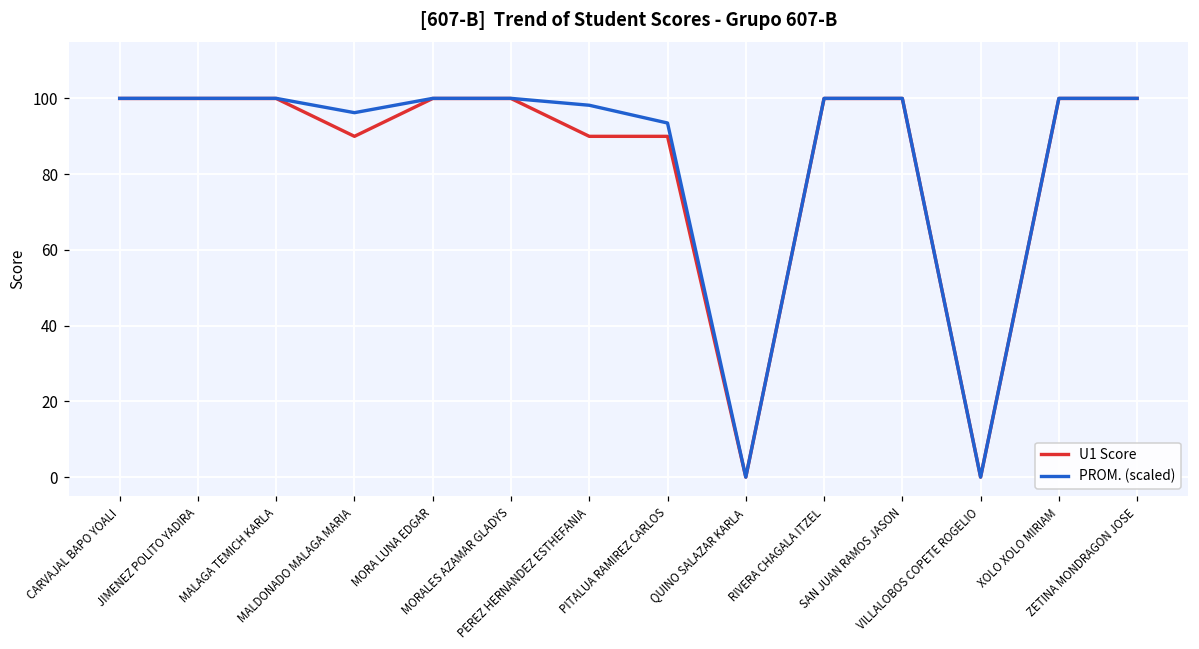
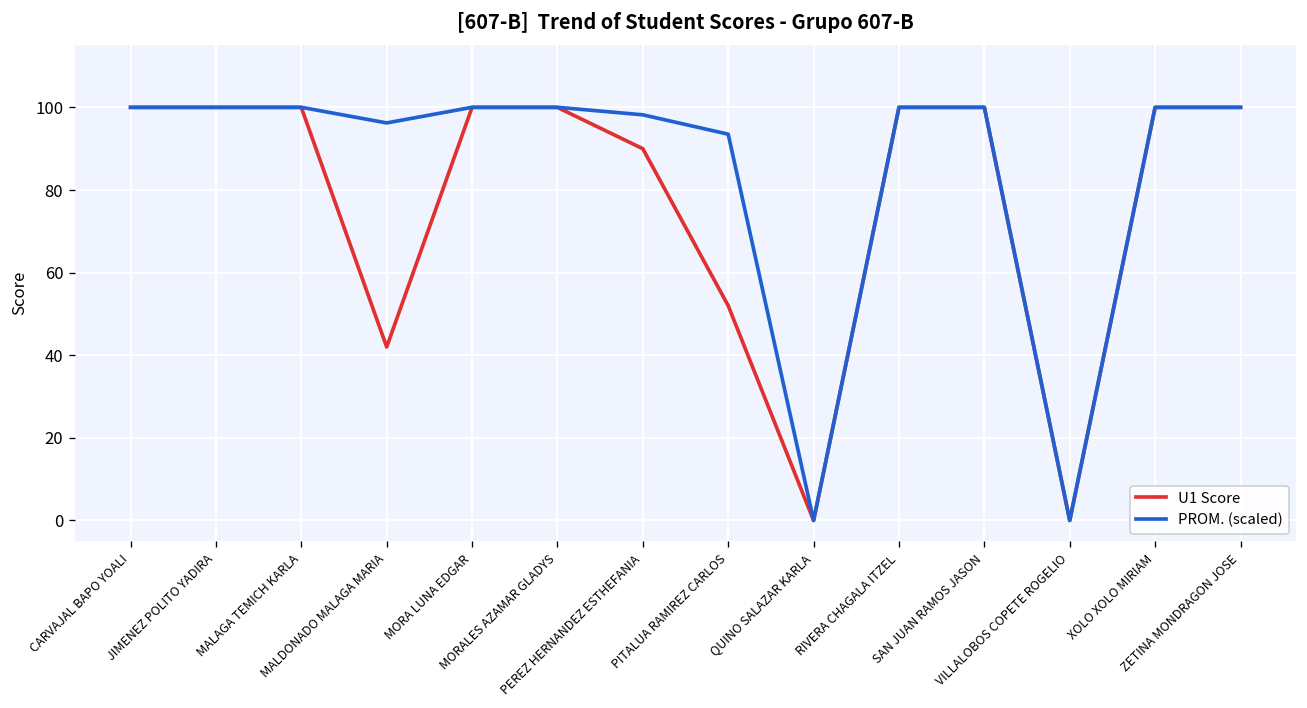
U1 Score, MALDONADO MALAGA MARIA: 90 -> 42
U1 Score, PITALUA RAMIREZ CARLOS: 90 -> 52
